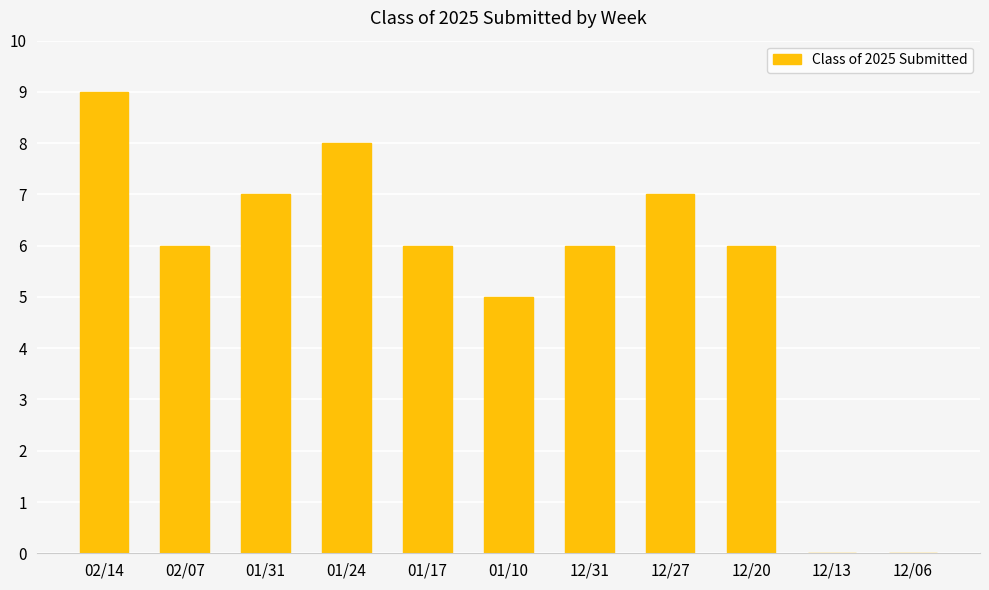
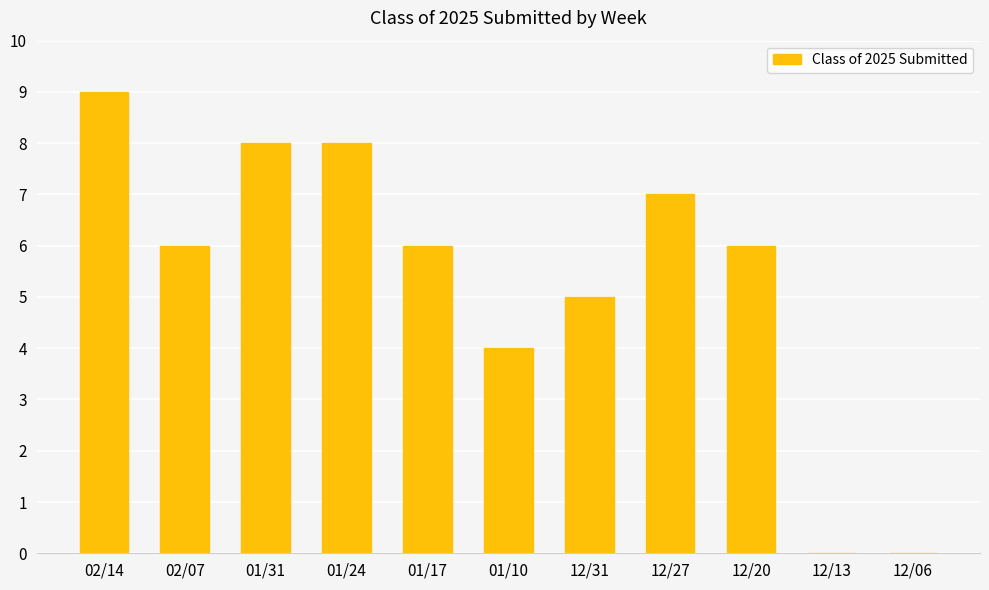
01/31: 7 -> 8
01/10: 5 -> 4
12/31: 6 -> 5
